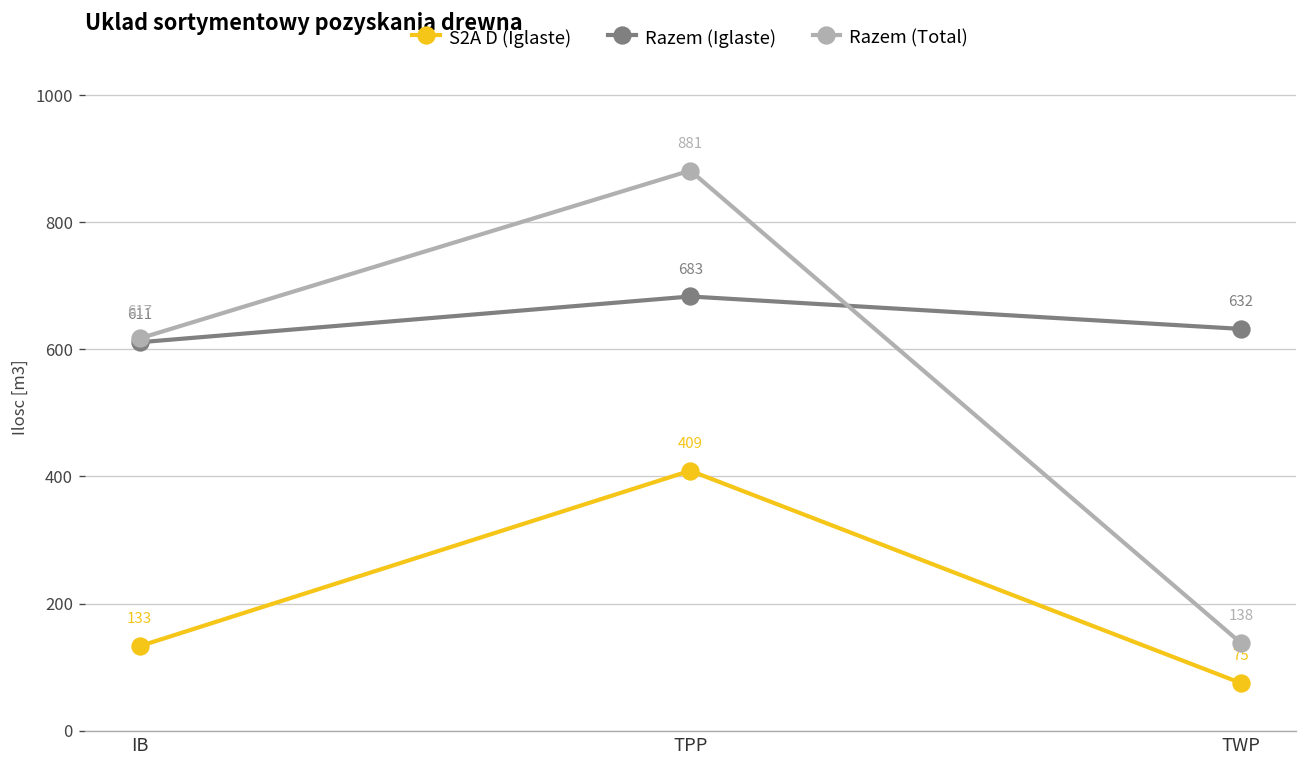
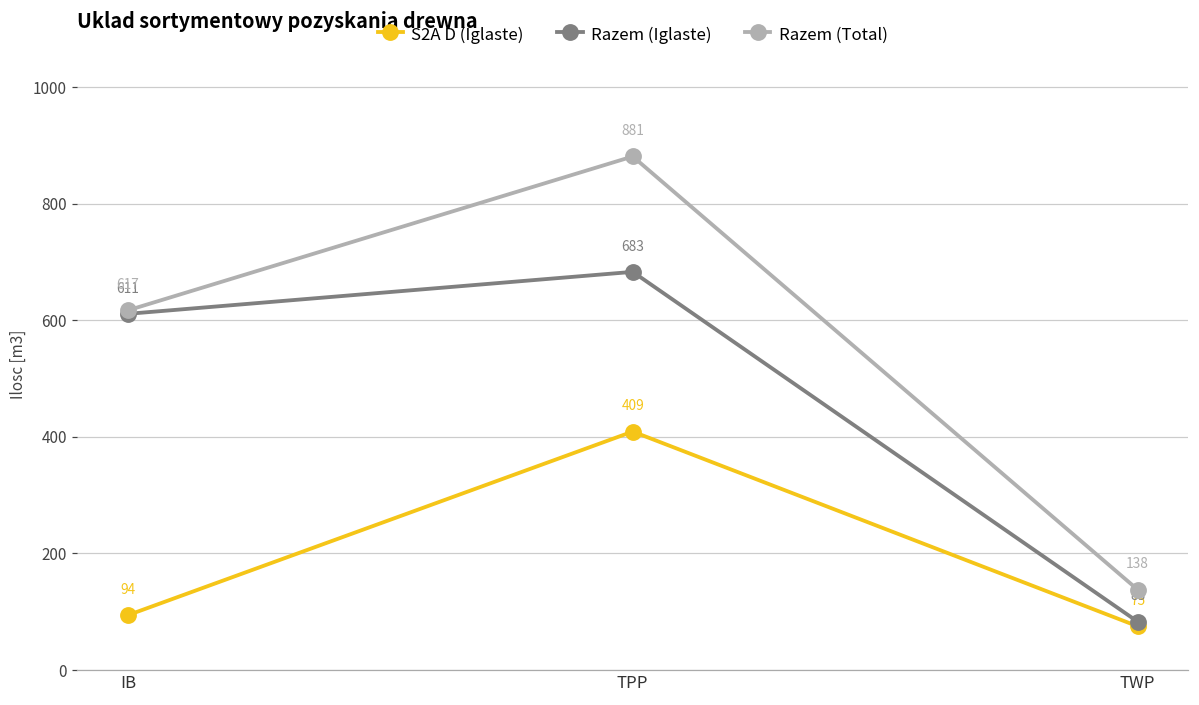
S2A D (Iglaste), IB: 133 -> 94
Razem (Iglaste), TWP: 632 -> 83
